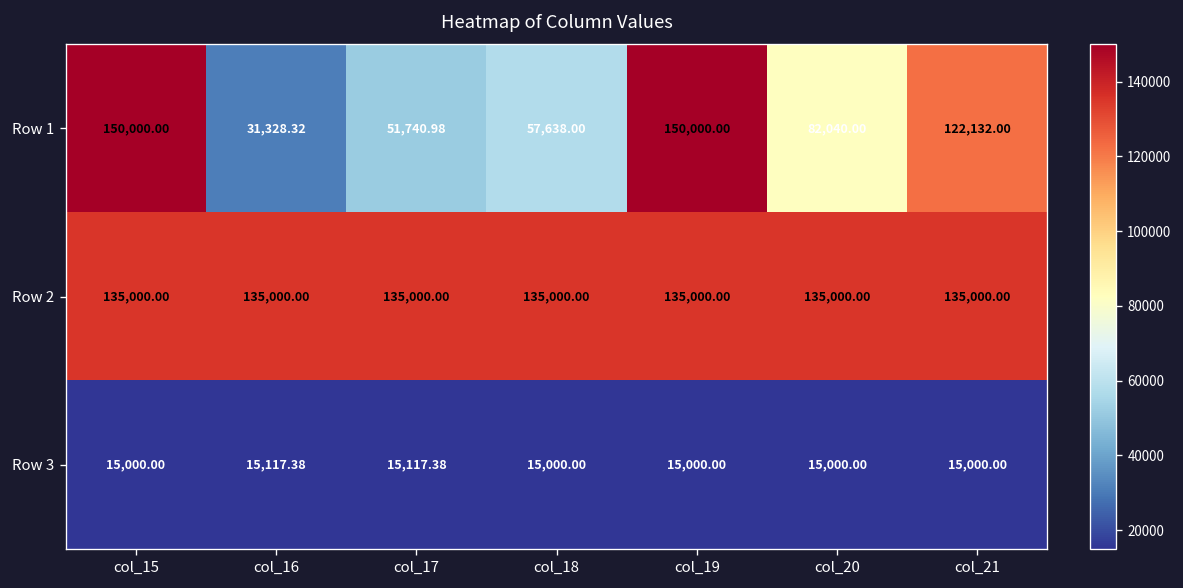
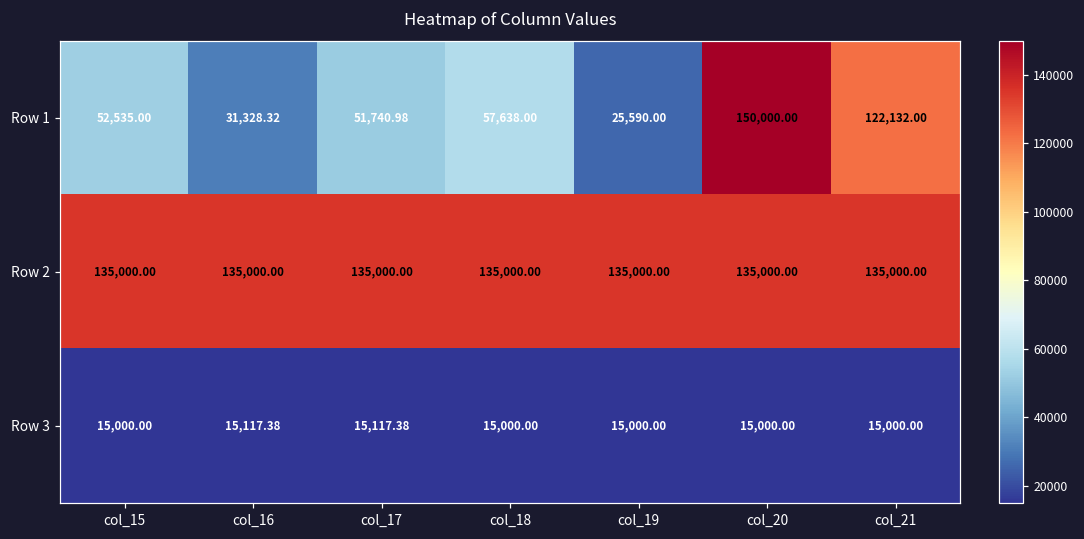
Row 1, col_15: 150,000.00 -> 52,535.00
Row 1, col_19: 150,000.00 -> 25,590.00
Row 1, col_20: 82,040.00 -> 150,000.00
